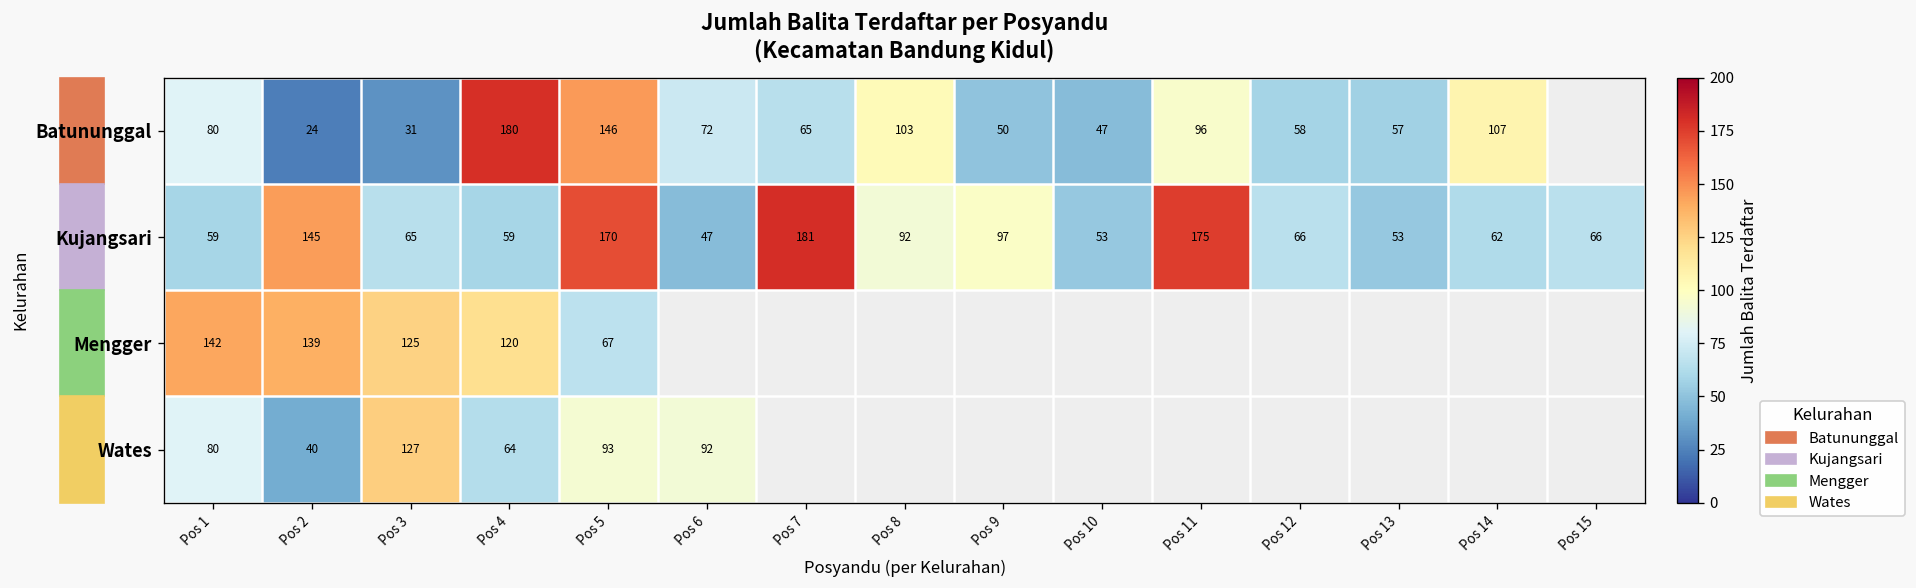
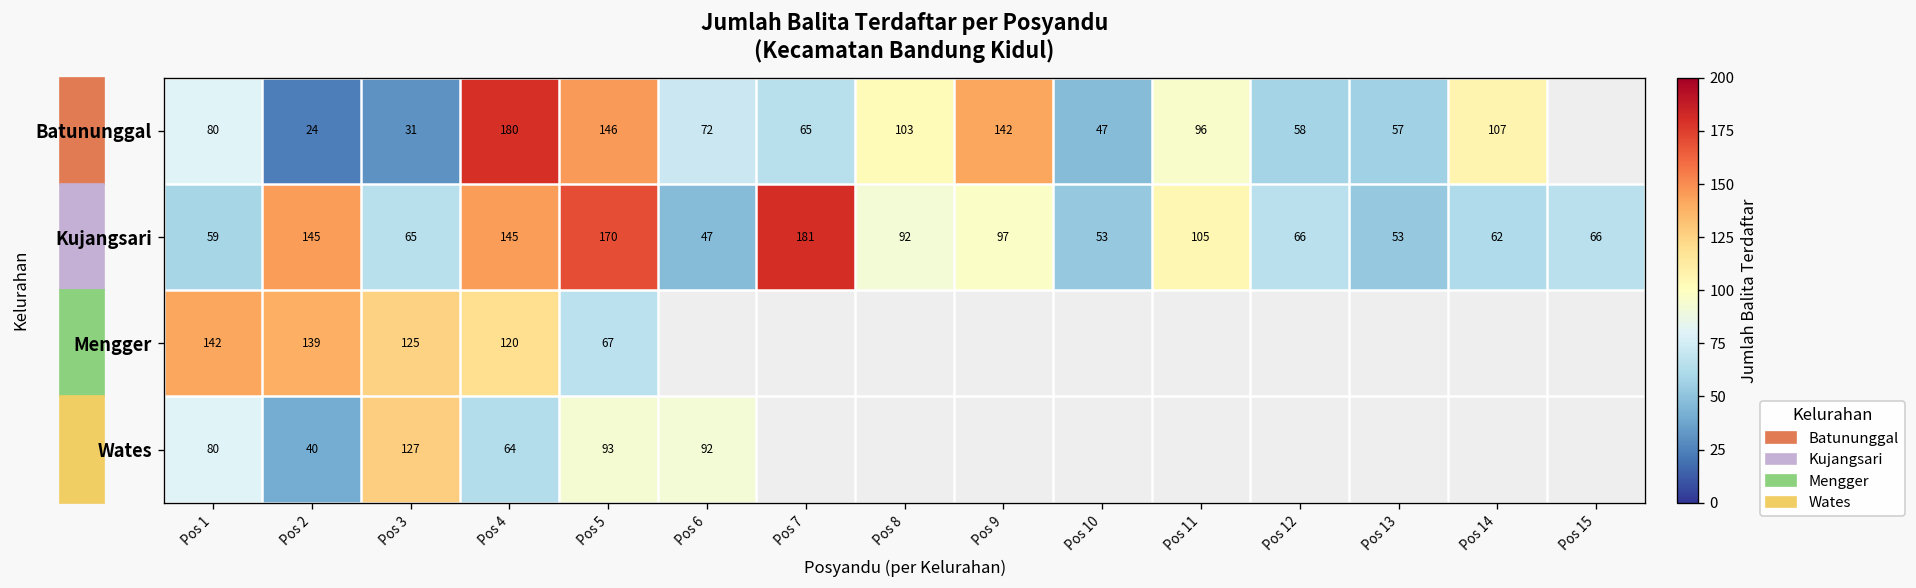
Batununggal, Pos 9: 50 -> 142
Kujangsari, Pos 4: 59 -> 145
Kujangsari, Pos 11: 175 -> 105
